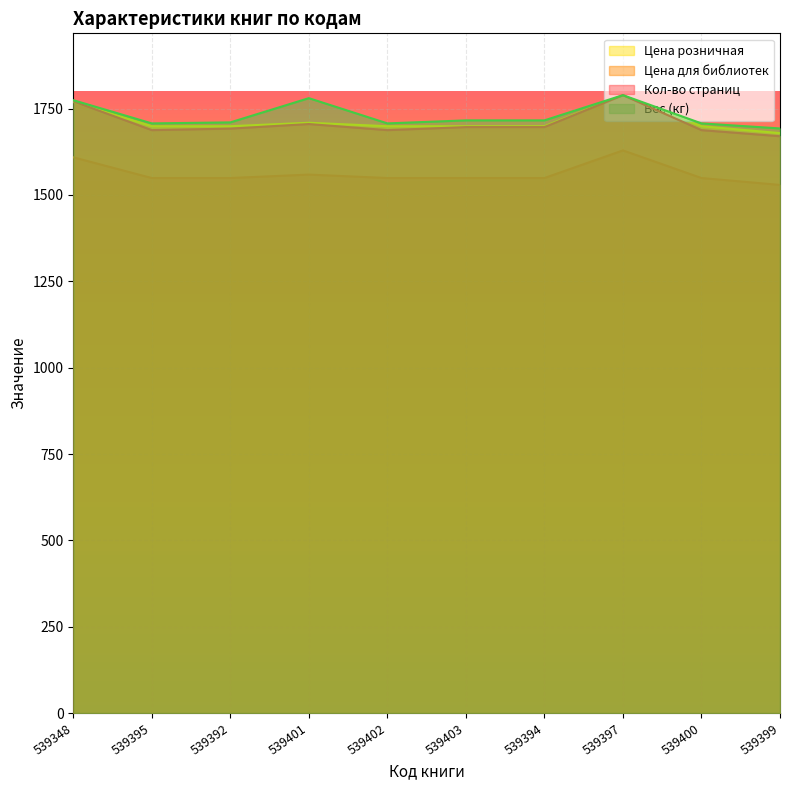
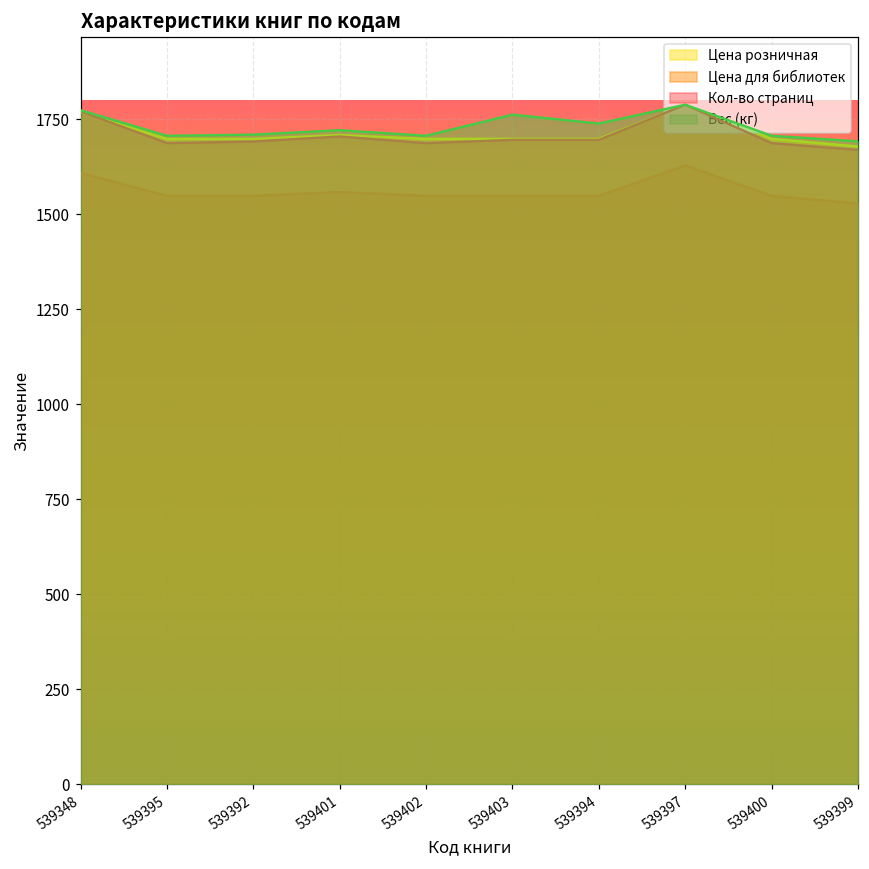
Вес (кг), 539401: 1780 -> 1720
Вес (кг), 539403: 1720 -> 1760
Вес (кг), 539394: 1720 -> 1740
